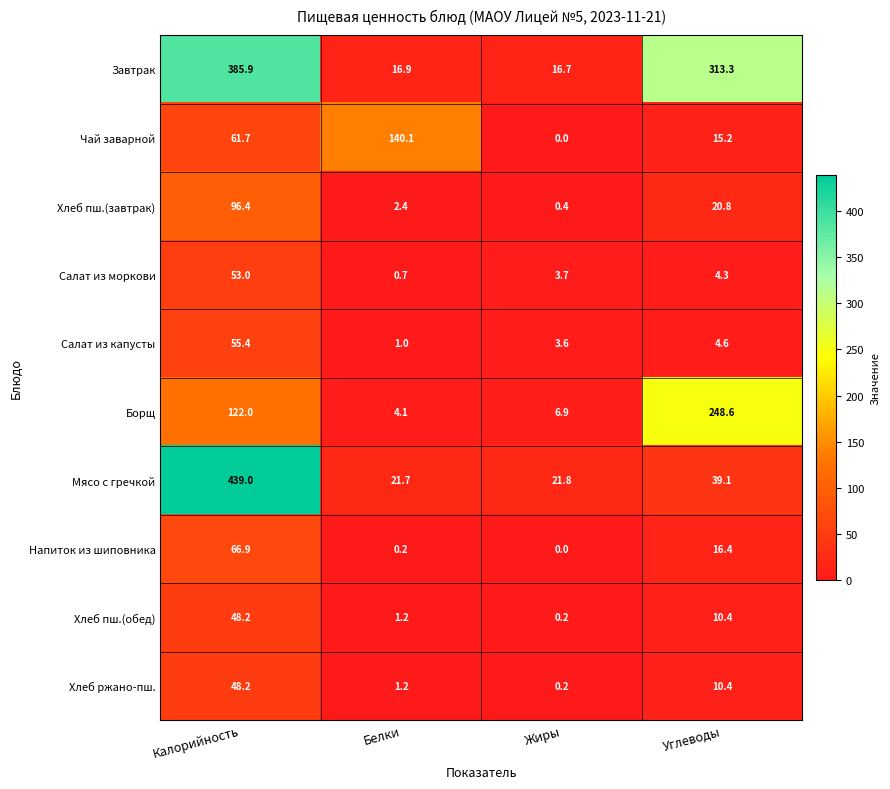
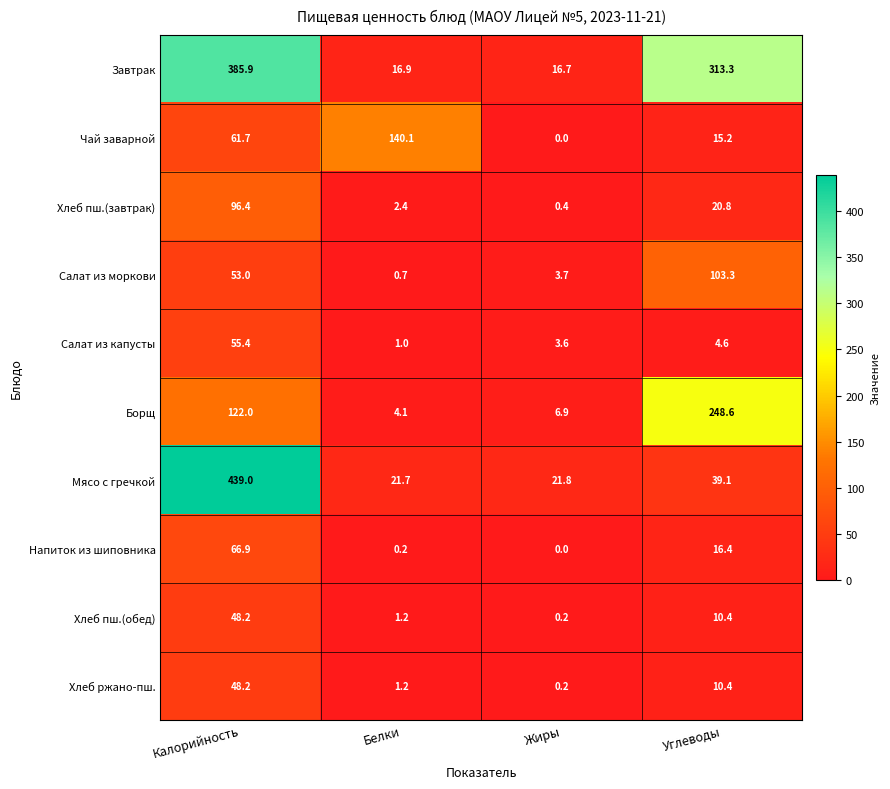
Салат из моркови, Углеводы: 4.3 -> 103.3
